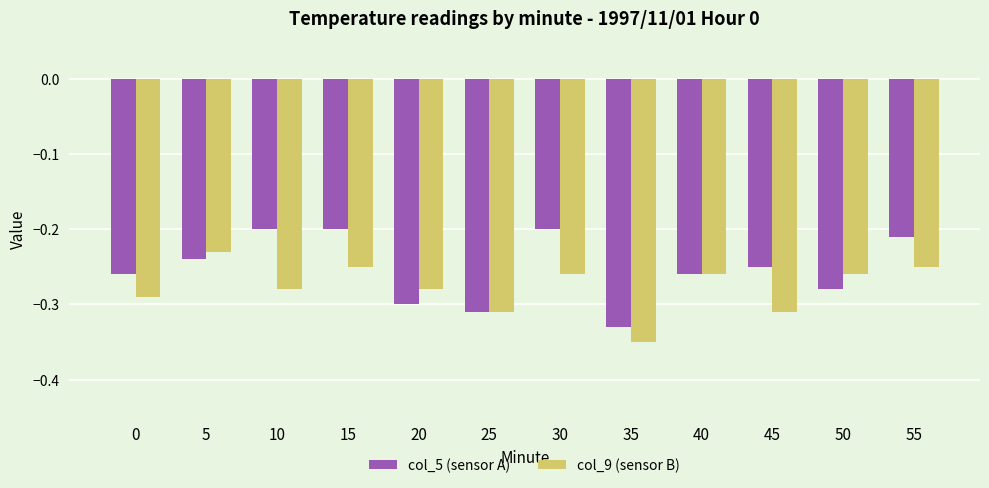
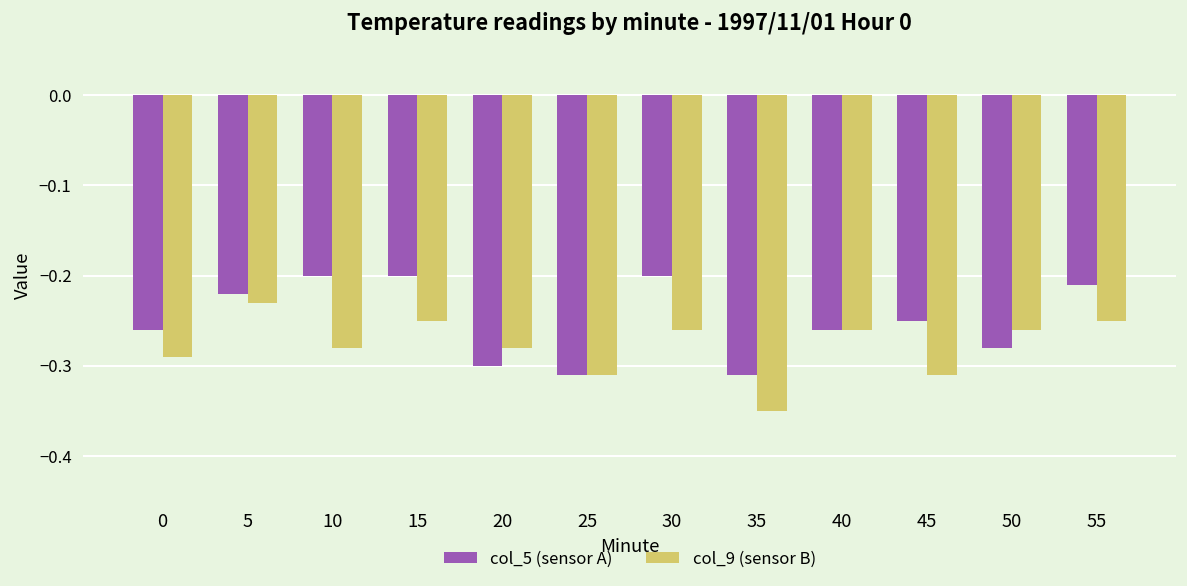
col_5 (sensor A), 5: -0.24 -> -0.22
col_5 (sensor A), 35: -0.33 -> -0.31
